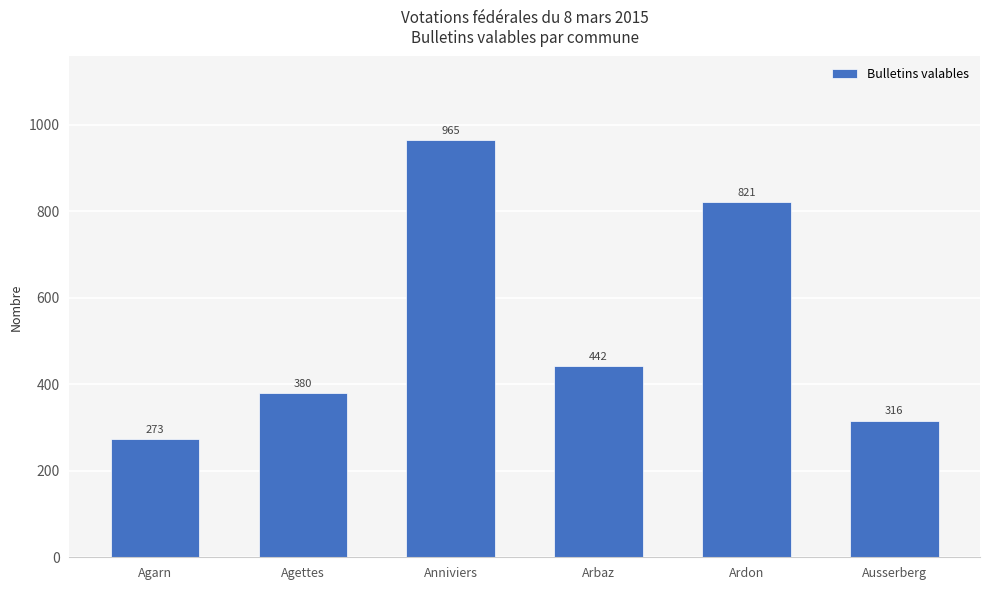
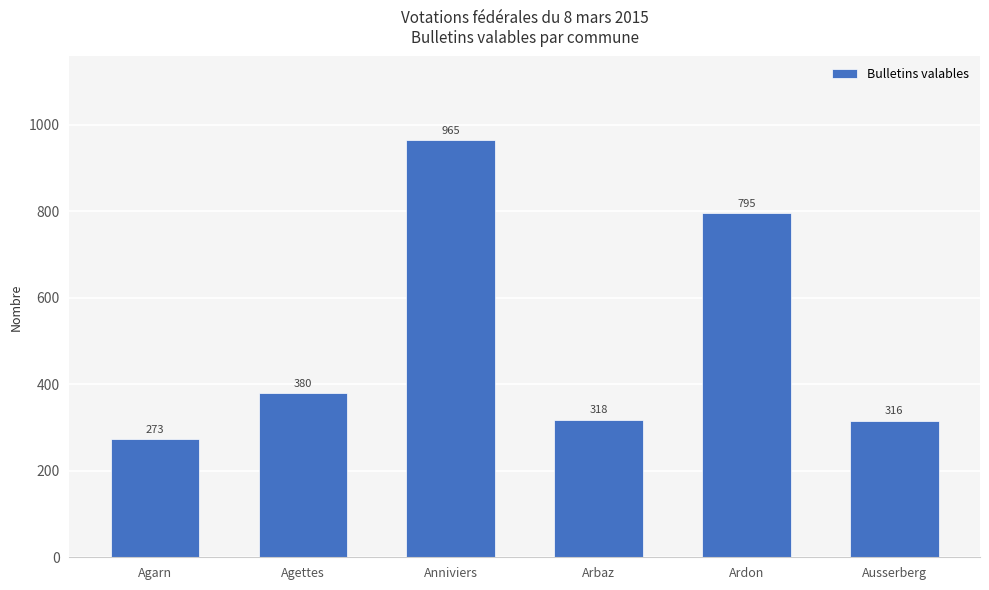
Arbaz: 442 -> 318
Ardon: 821 -> 795
